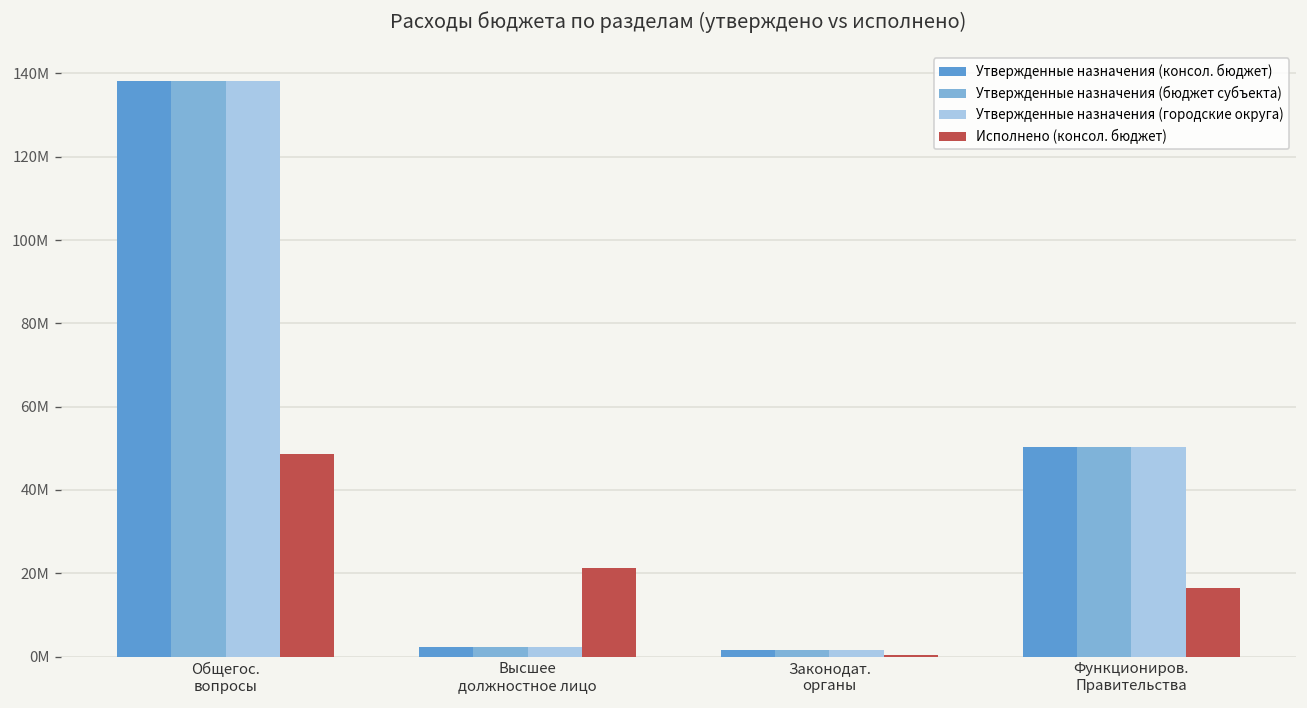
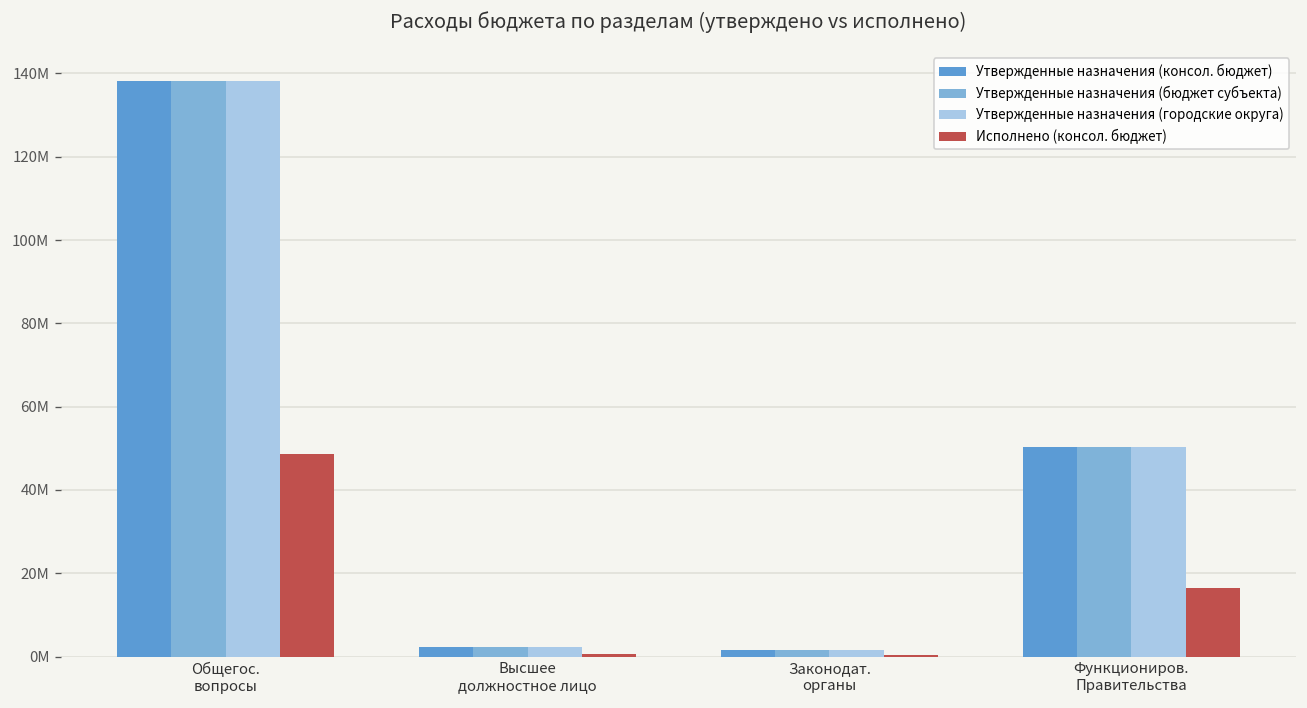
Исполнено (консол. бюджет), Высшее должностное лицо: 21000000 -> 1000000
